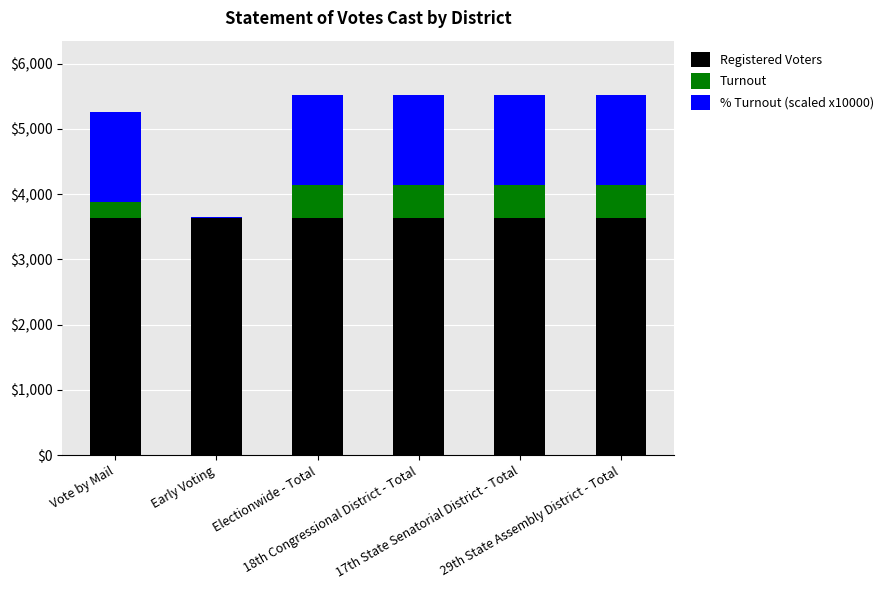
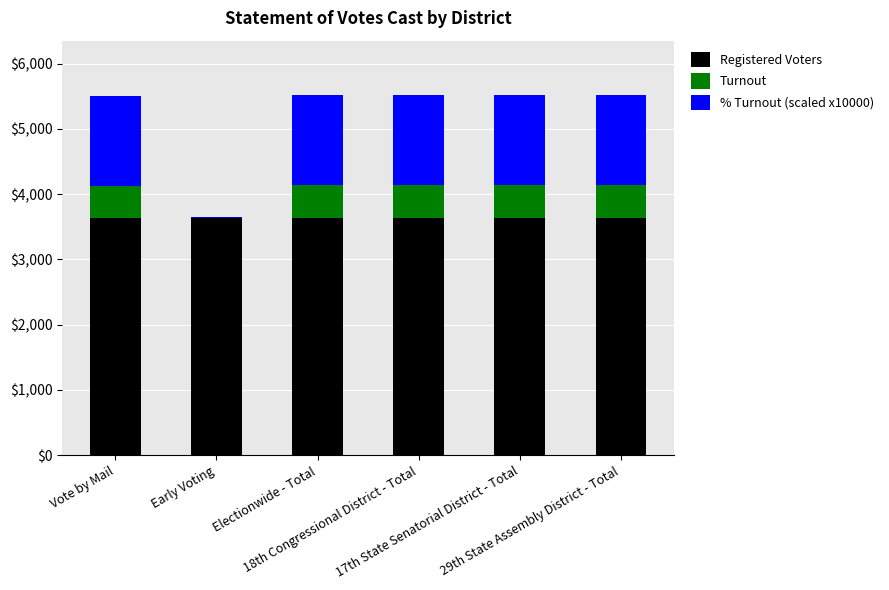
Turnout, Vote by Mail: $300 -> $500
